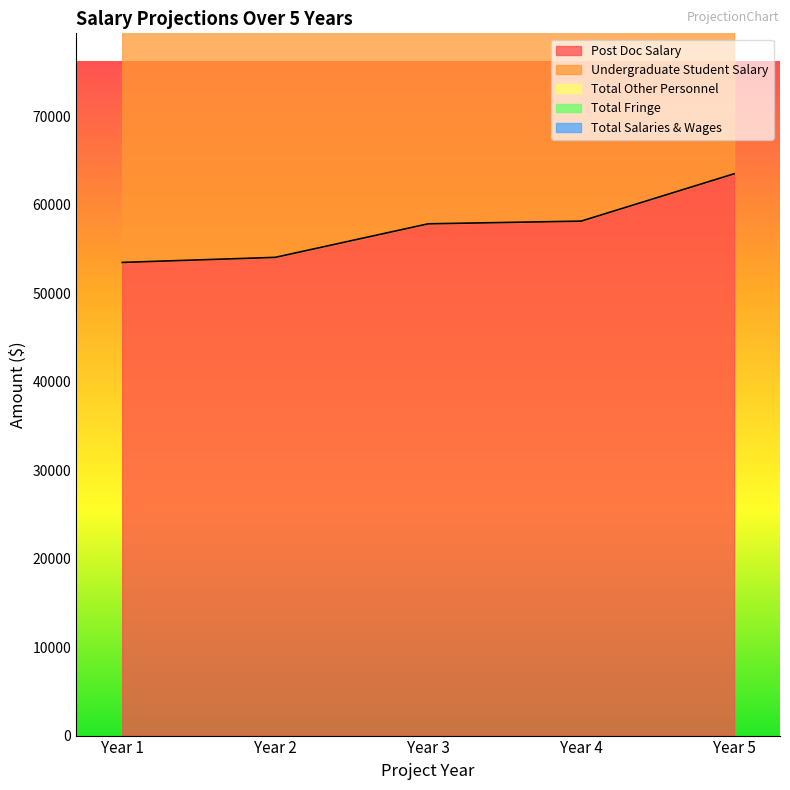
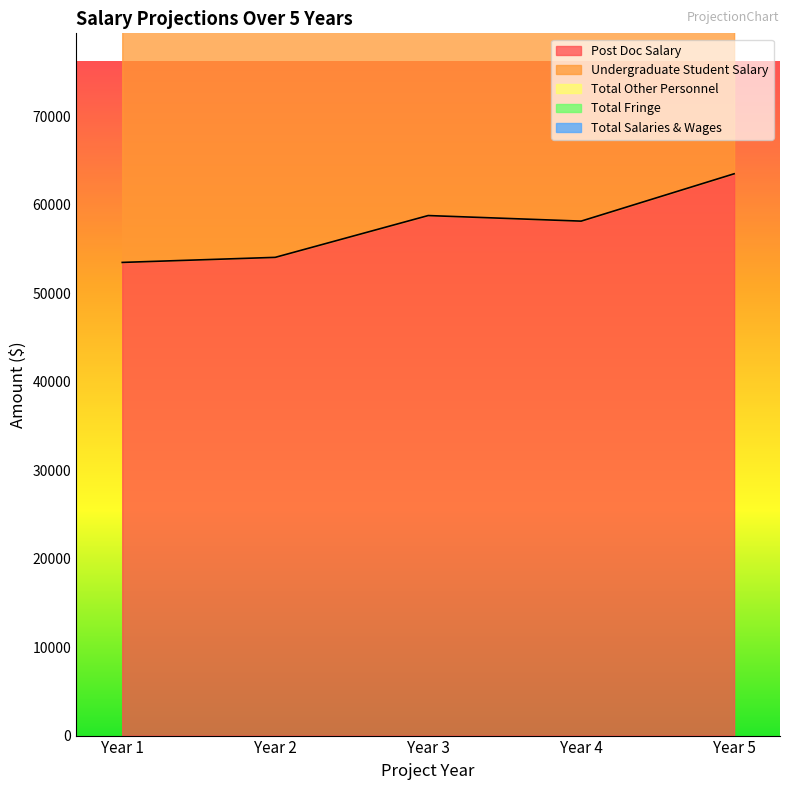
Post Doc Salary, Year 3: 58000 -> 59000
